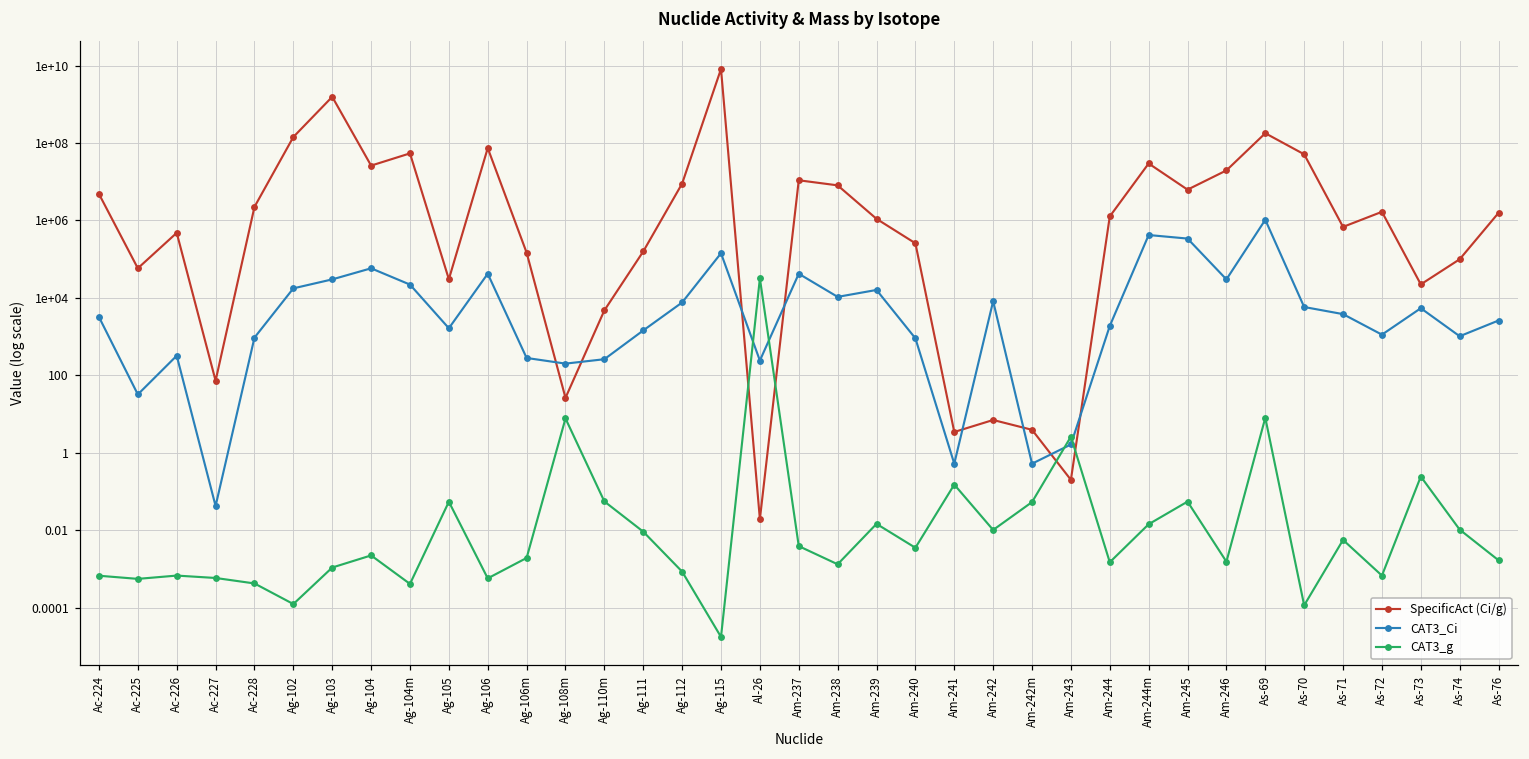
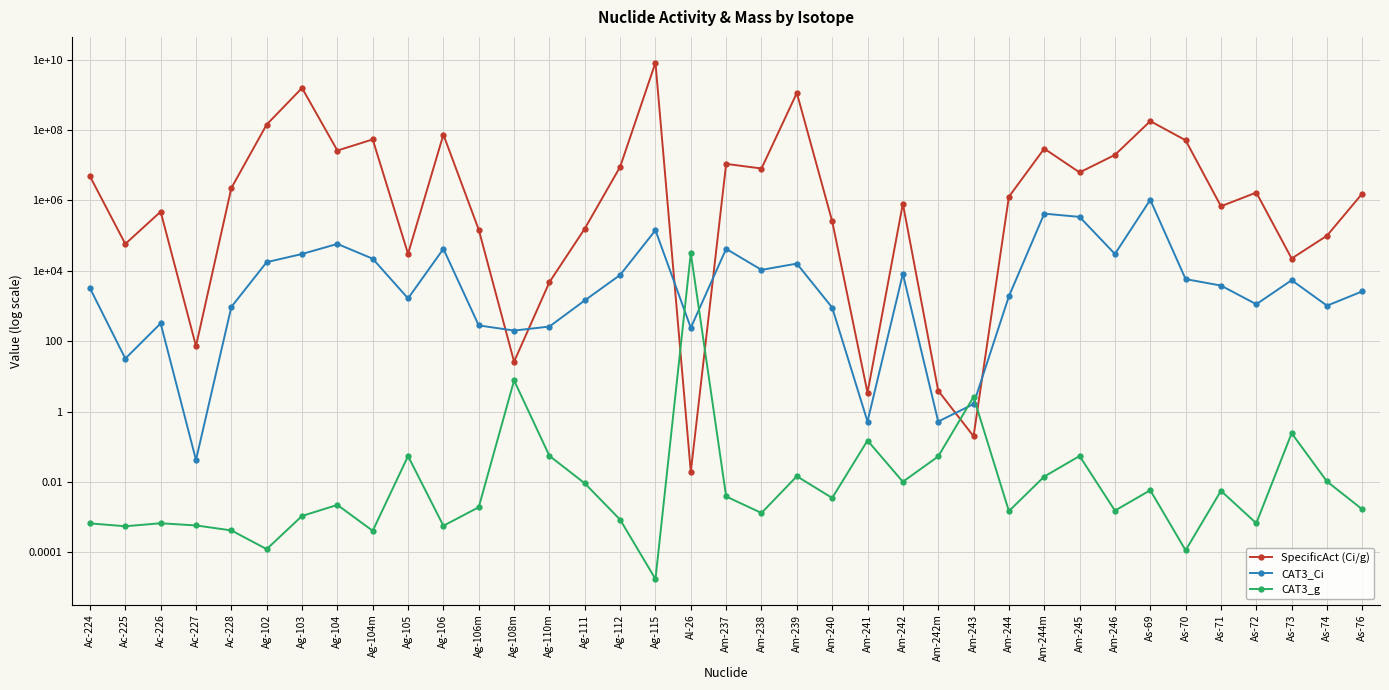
SpecificAct (Ci/g), Am-239: 1100000 -> 1100000000
SpecificAct (Ci/g), Am-242: 7 -> 800000
CAT3_g, As-69: 8 -> 0.006
